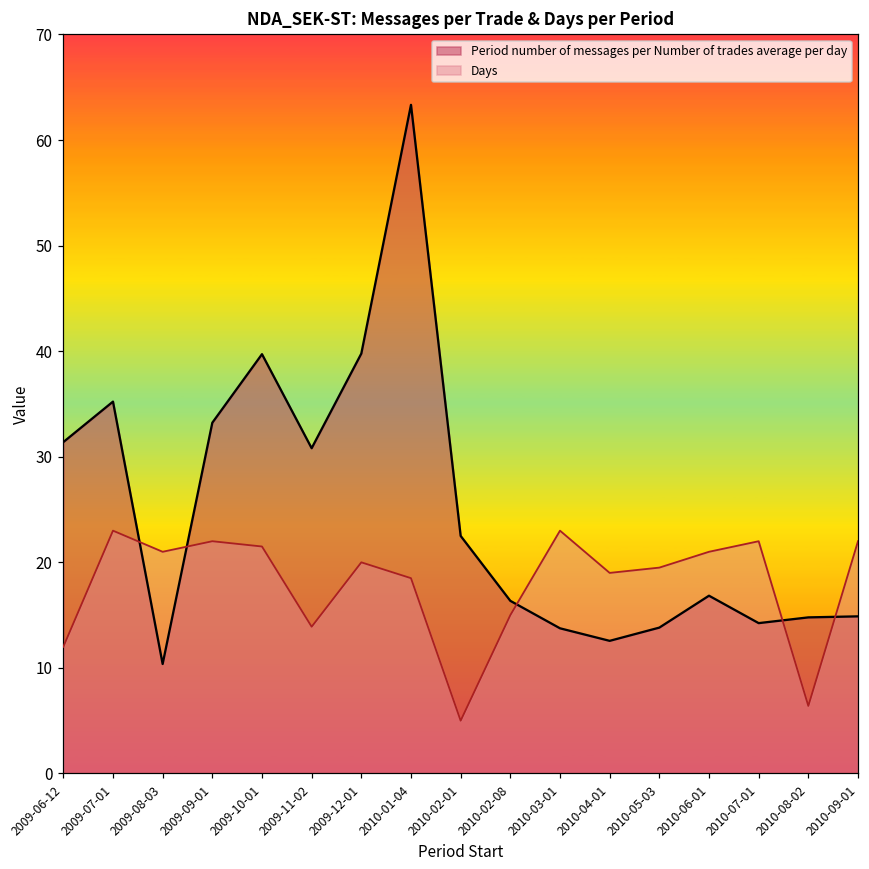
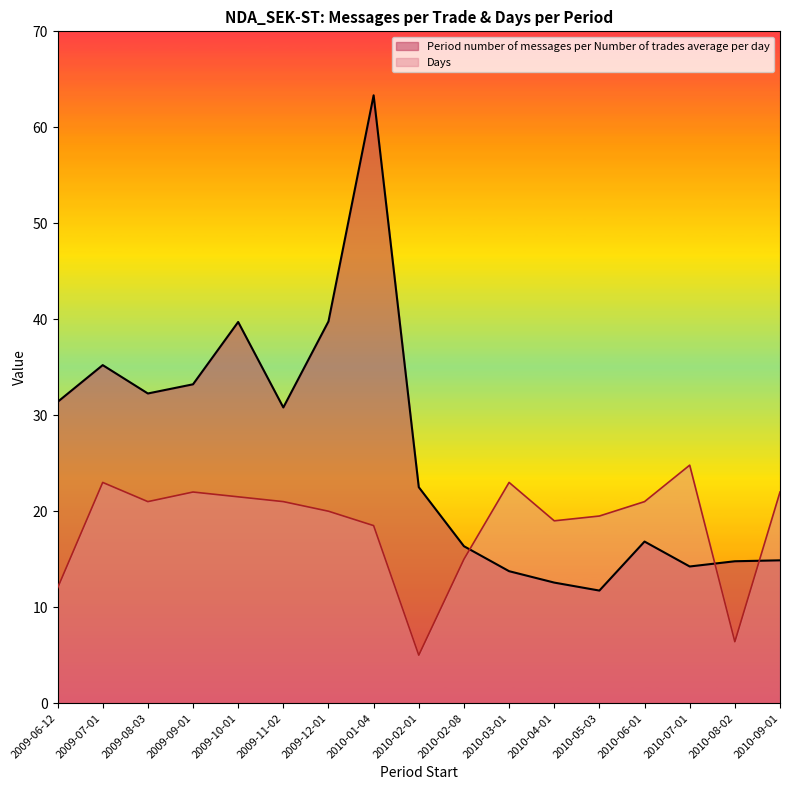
Period number of messages per Number of trades average per day, 2009-08-03: 10 -> 32
Days, 2009-11-02: 14 -> 21
Period number of messages per Number of trades average per day, 2010-05-03: 14 -> 12
Days, 2010-07-01: 22 -> 25
